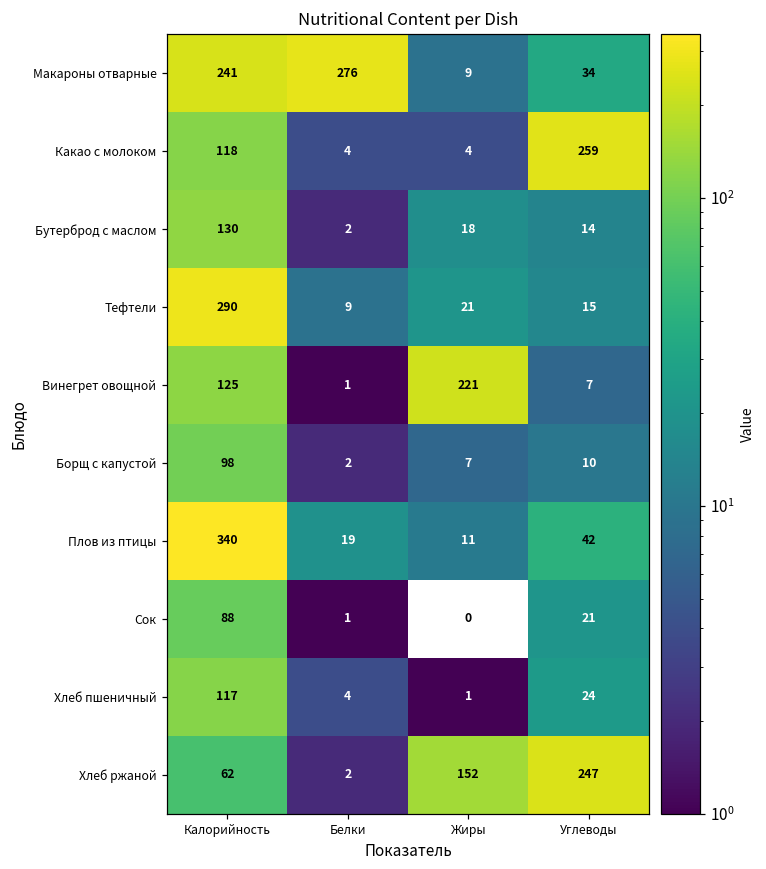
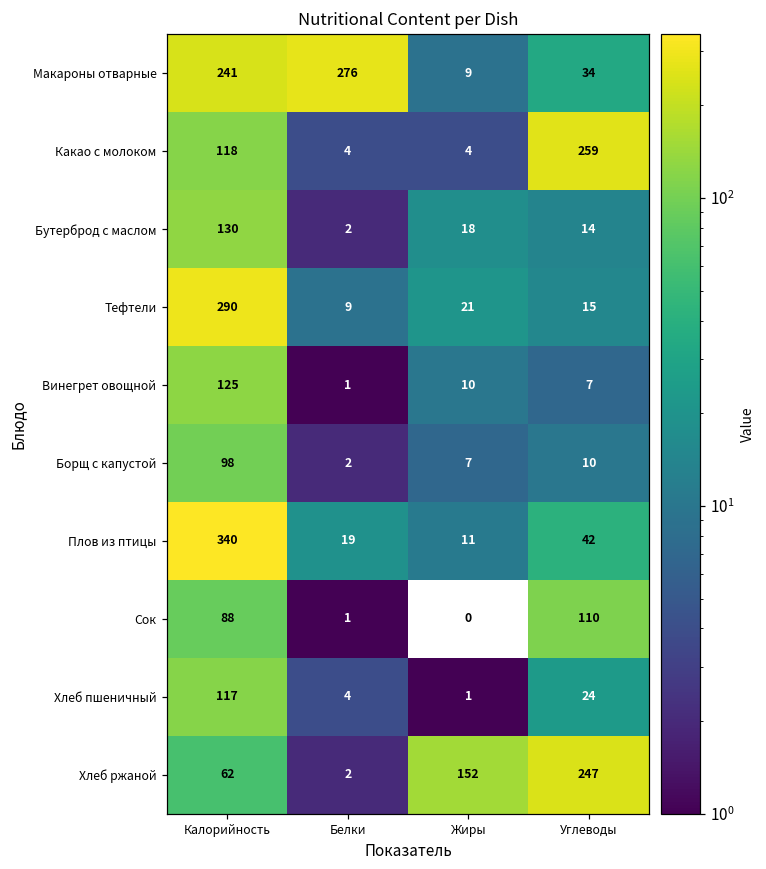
Винегрет овощной, Жиры: 221 -> 10
Сок, Углеводы: 21 -> 110
